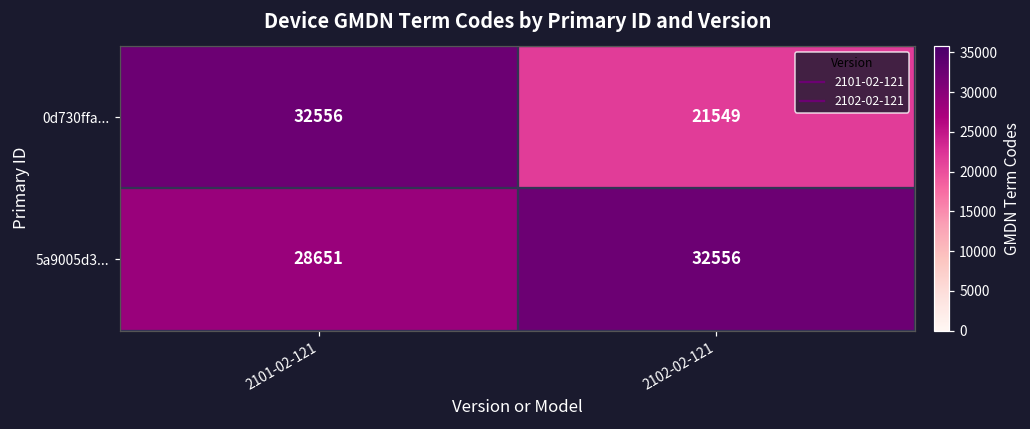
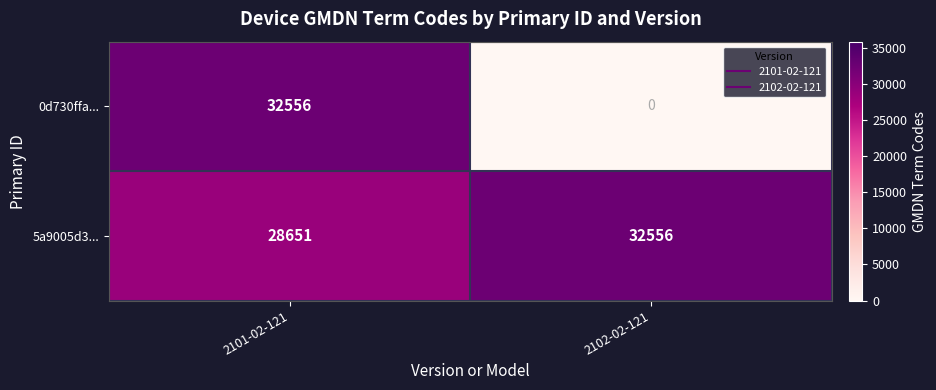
0d730ffa..., 2102-02-121: 21549 -> 0
